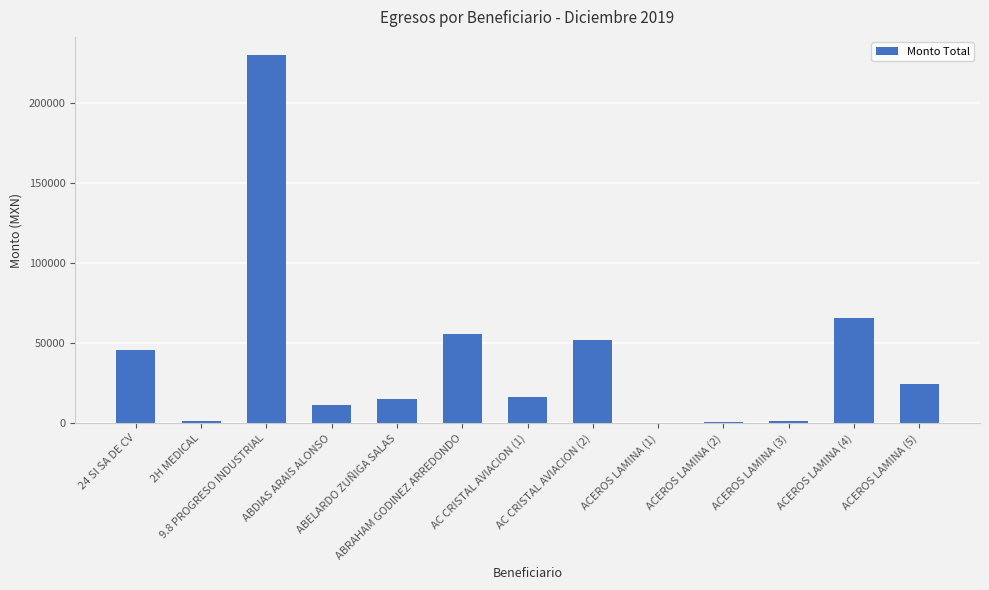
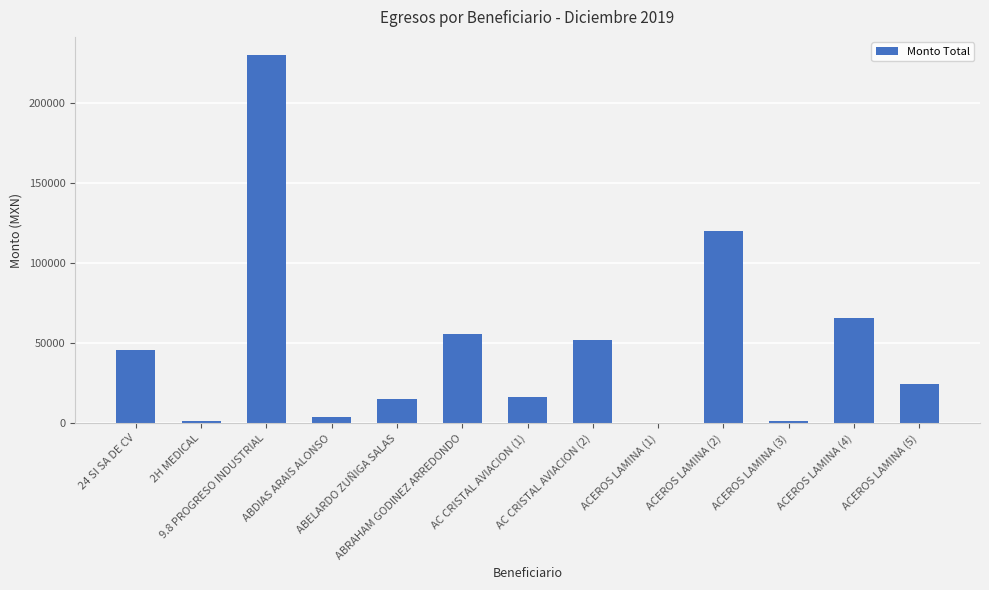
ABDIAS ARAIS ALONSO: 12000 -> 4000
ACEROS LAMINA (2): 1000 -> 120000
